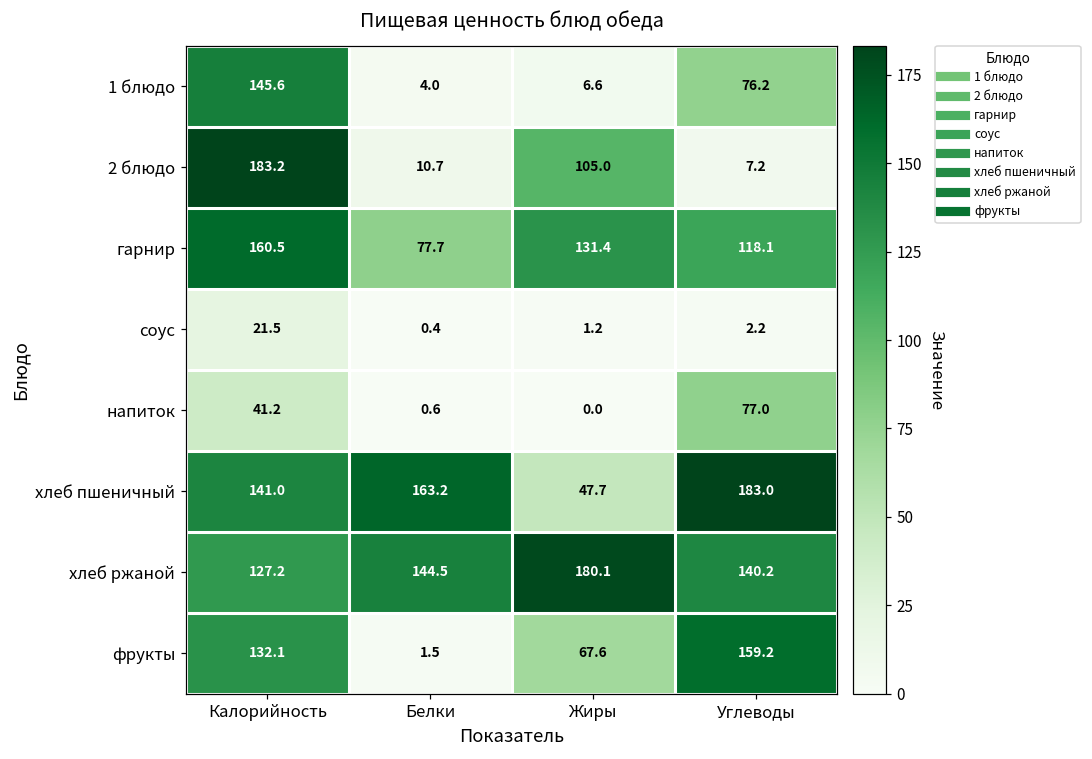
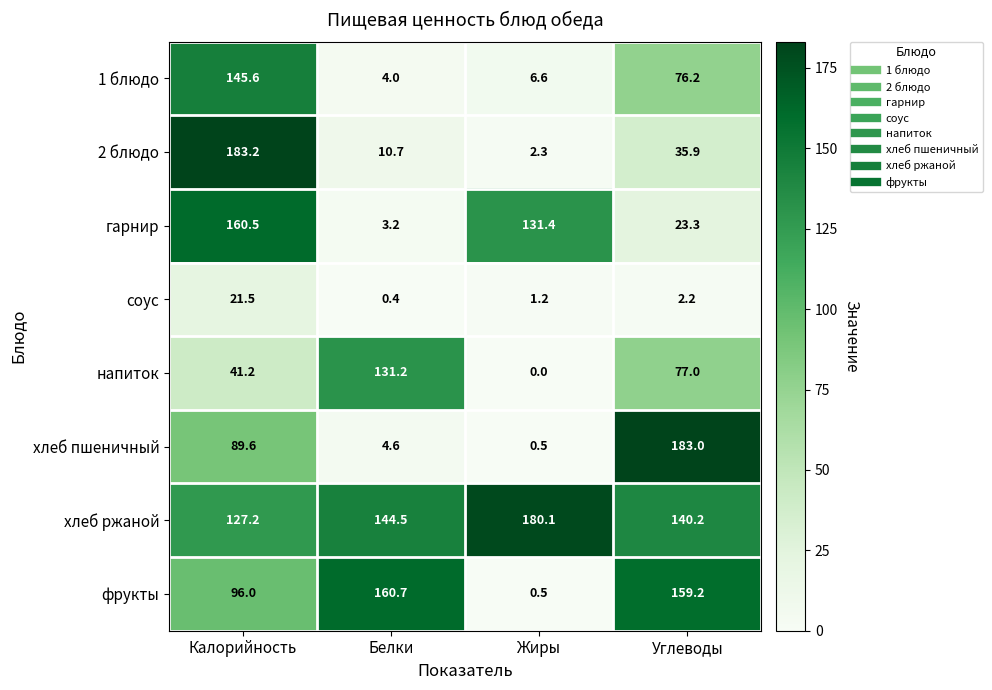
2 блюдо, Жиры: 105.0 -> 2.3
2 блюдо, Углеводы: 7.2 -> 35.9
гарнир, Белки: 77.7 -> 3.2
гарнир, Углеводы: 118.1 -> 23.3
напиток, Белки: 0.6 -> 131.2
хлеб пшеничный, Калорийность: 141.0 -> 89.6
хлеб пшеничный, Белки: 163.2 -> 4.6
хлеб пшеничный, Жиры: 47.7 -> 0.5
фрукты, Калорийность: 132.1 -> 96.0
фрукты, Белки: 1.5 -> 160.7
фрукты, Жиры: 67.6 -> 0.5
